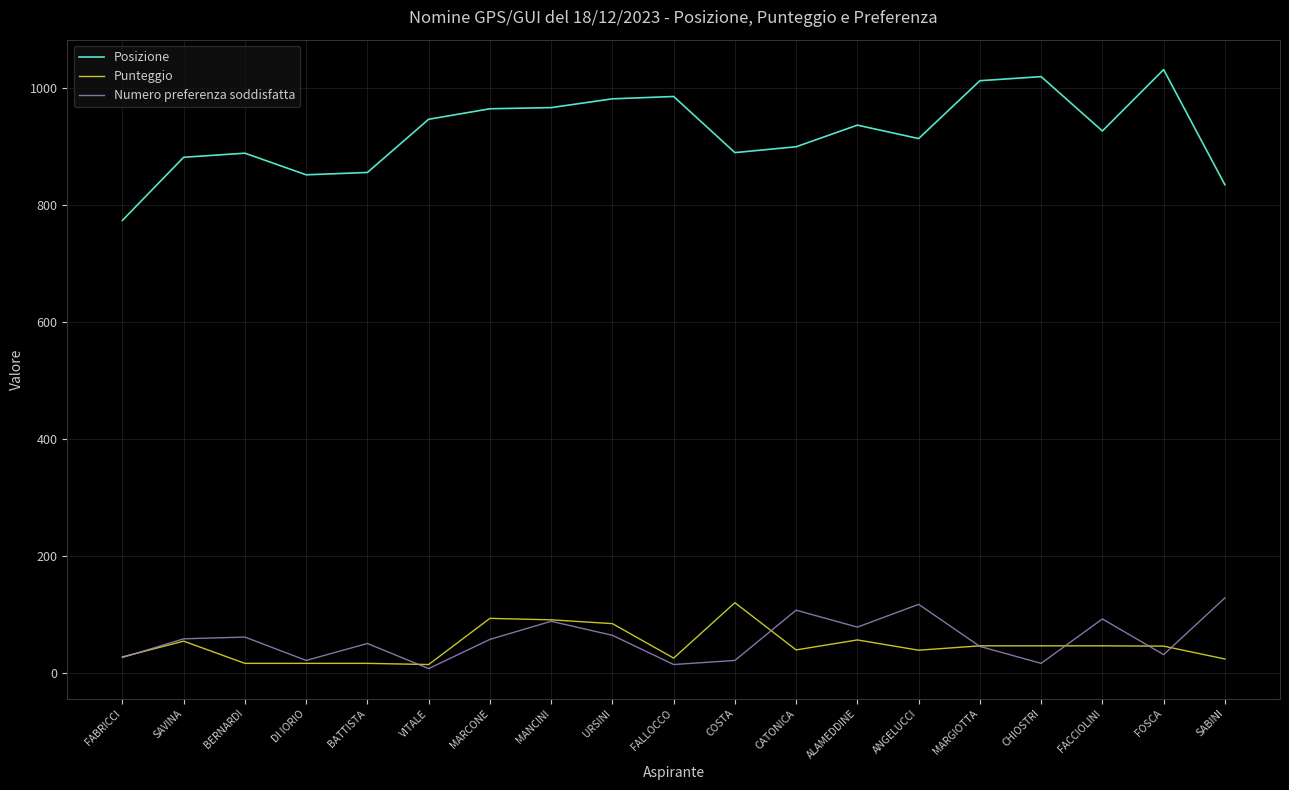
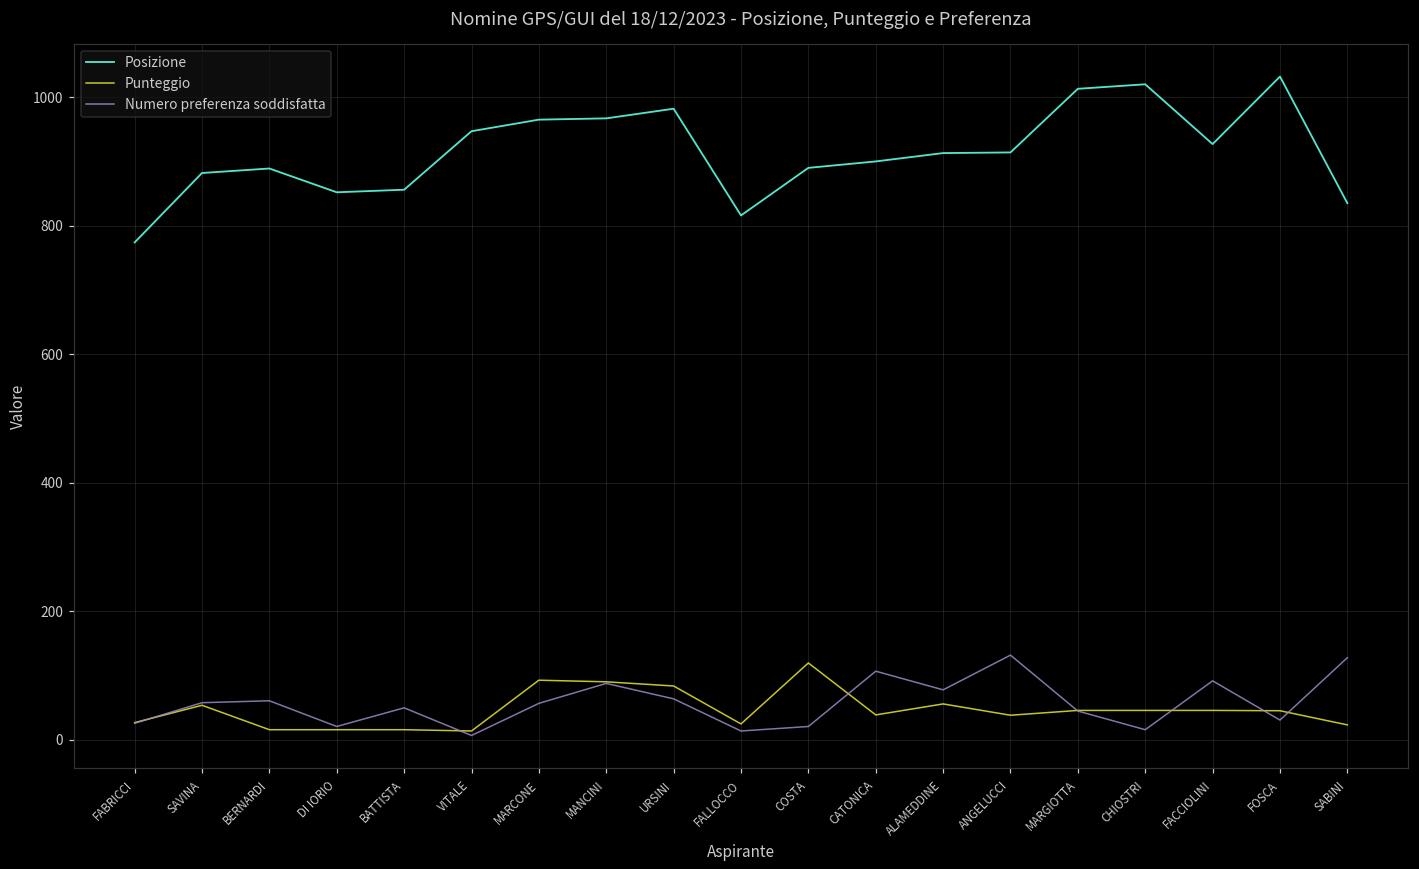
Posizione, FALLOCCO: 990 -> 820
Posizione, ALAMEDDINE: 940 -> 910
Numero preferenza soddisfatta, ANGELUCCI: 120 -> 130
